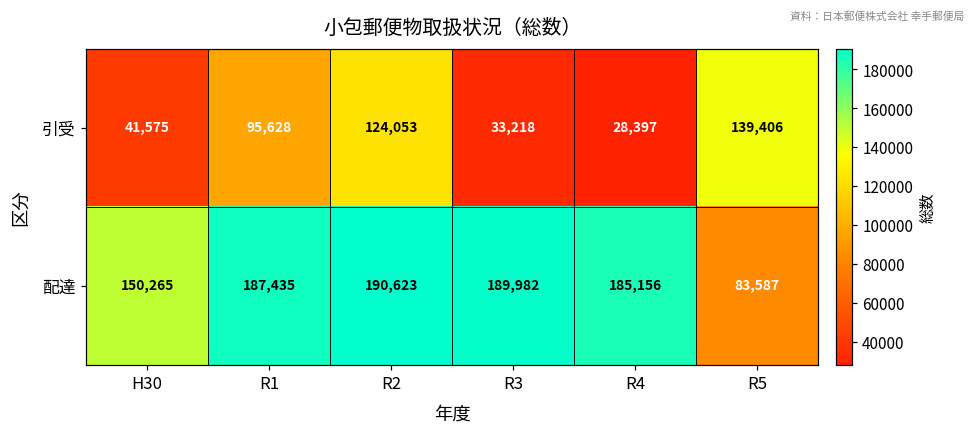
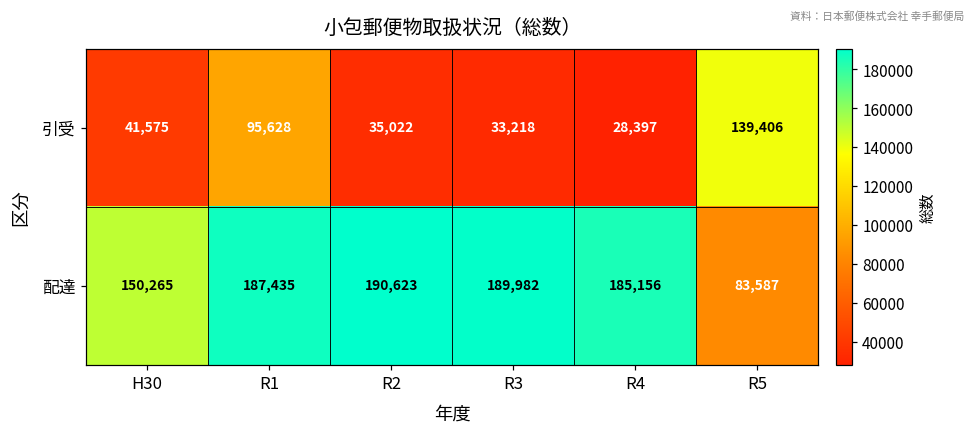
引受, R2: 124,053 -> 35,022
